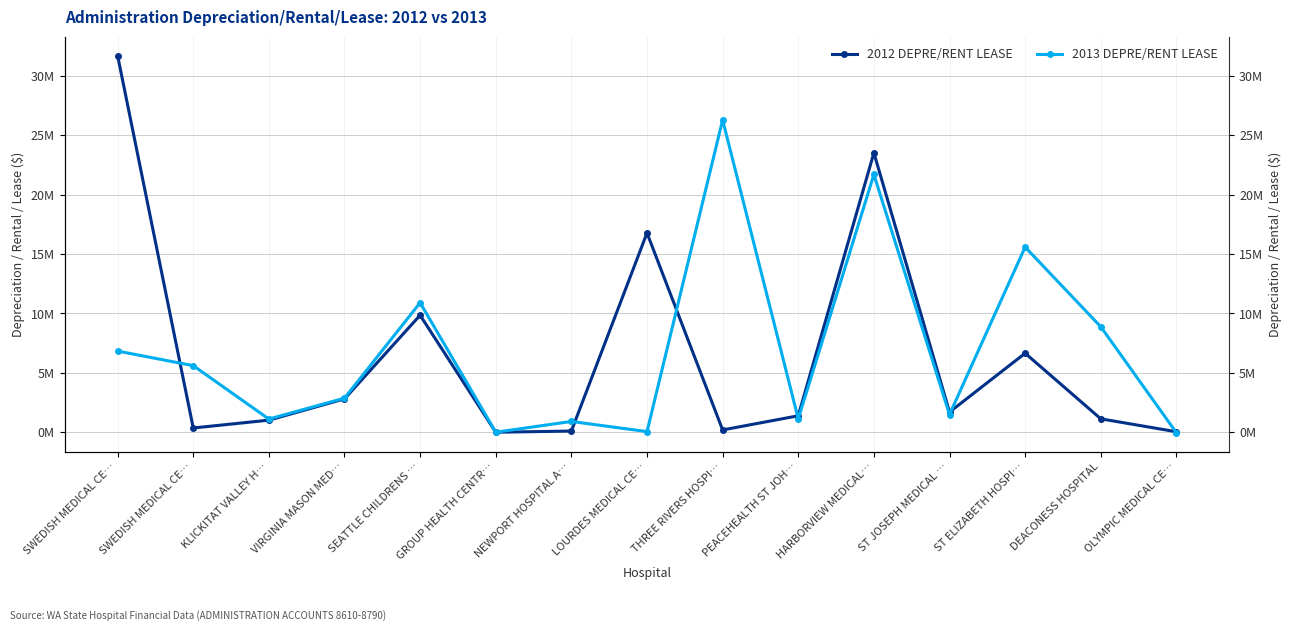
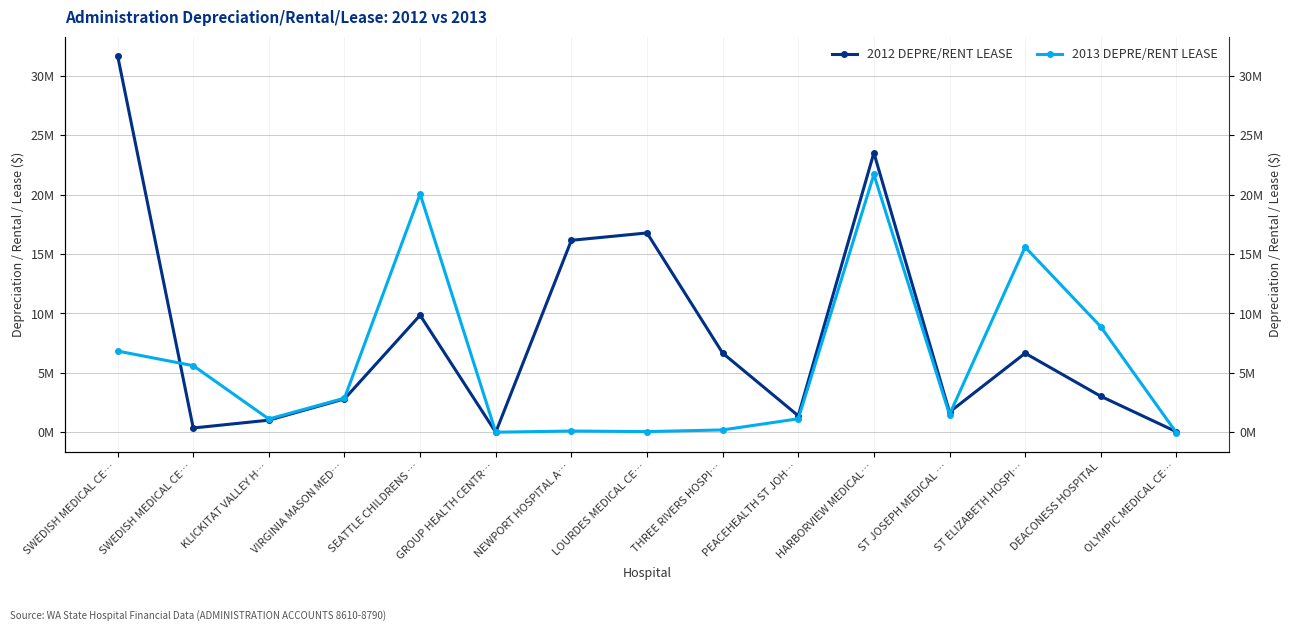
2013 DEPRE/RENT LEASE, SEATTLE CHILDRENS …: 10900000 -> 20100000
2012 DEPRE/RENT LEASE, NEWPORT HOSPITAL A…: 100000 -> 16200000
2013 DEPRE/RENT LEASE, NEWPORT HOSPITAL A…: 900000 -> 100000
2012 DEPRE/RENT LEASE, THREE RIVERS HOSPI…: 200000 -> 6700000
2013 DEPRE/RENT LEASE, THREE RIVERS HOSPI…: 26300000 -> 200000
2012 DEPRE/RENT LEASE, DEACONESS HOSPITAL: 1100000 -> 3000000
